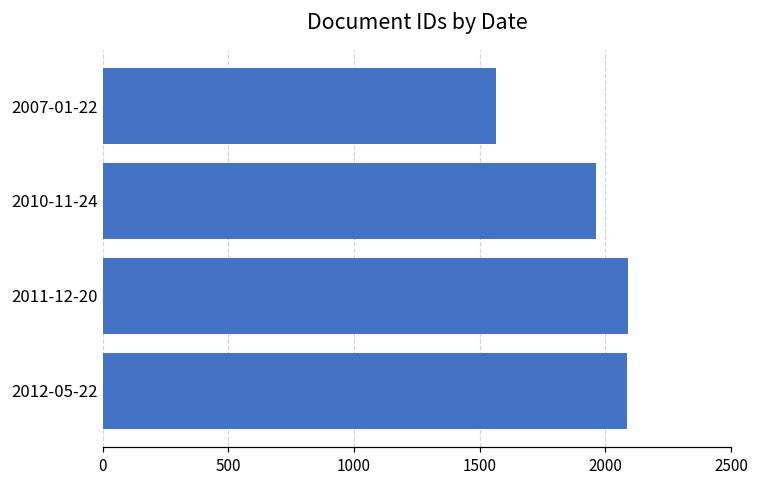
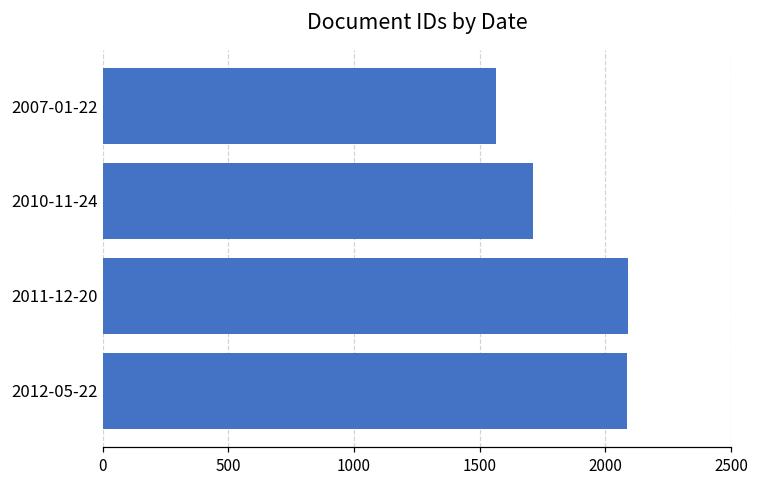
2010-11-24: 1960 -> 1710
